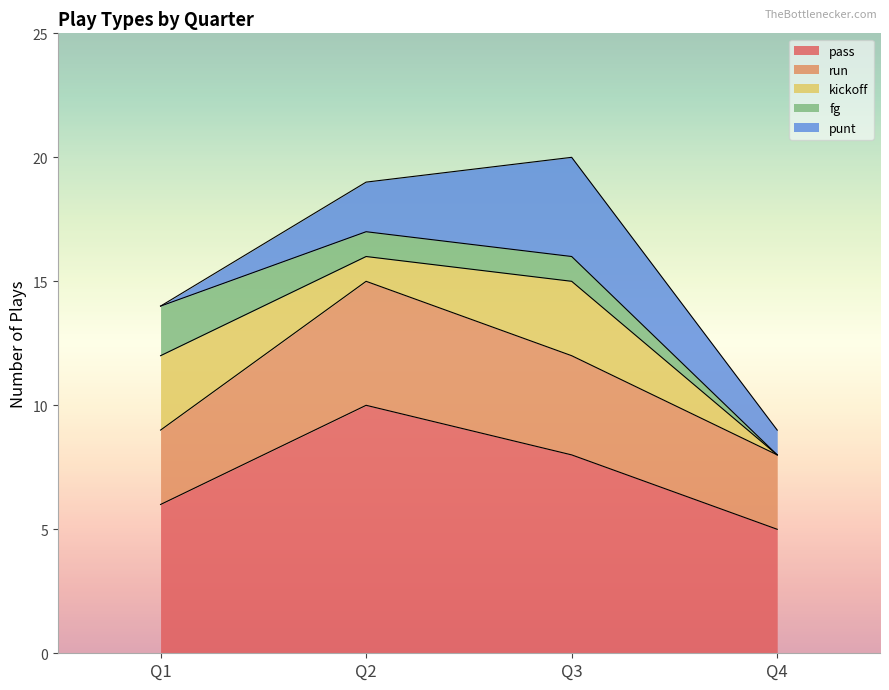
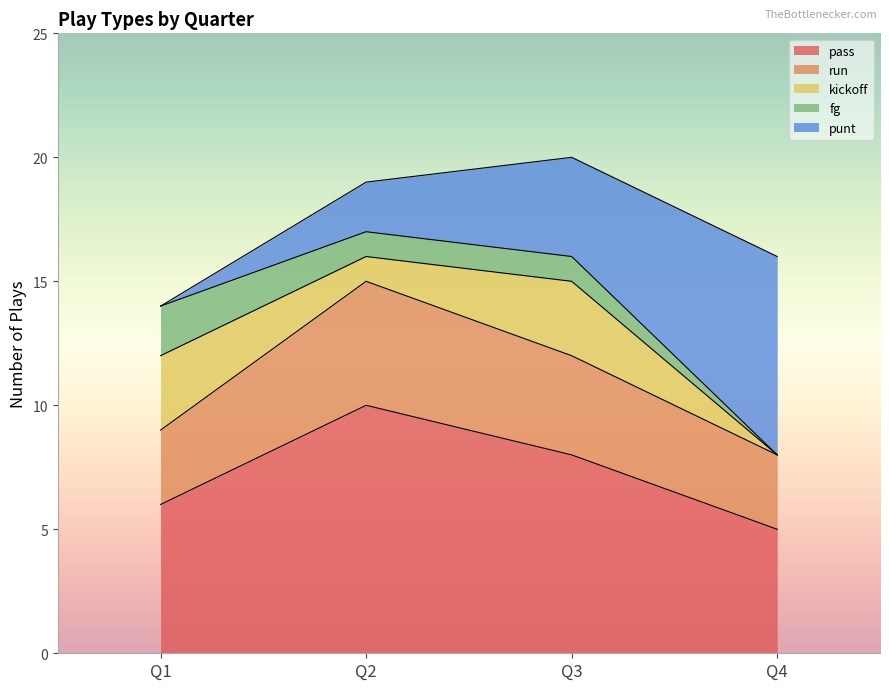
punt, Q4: 1 -> 8
